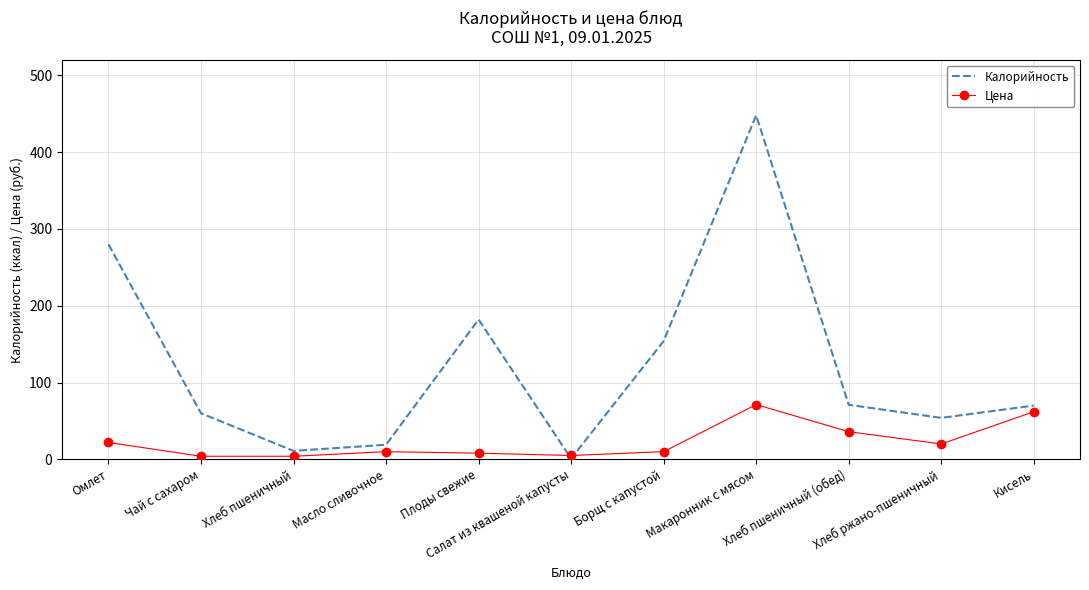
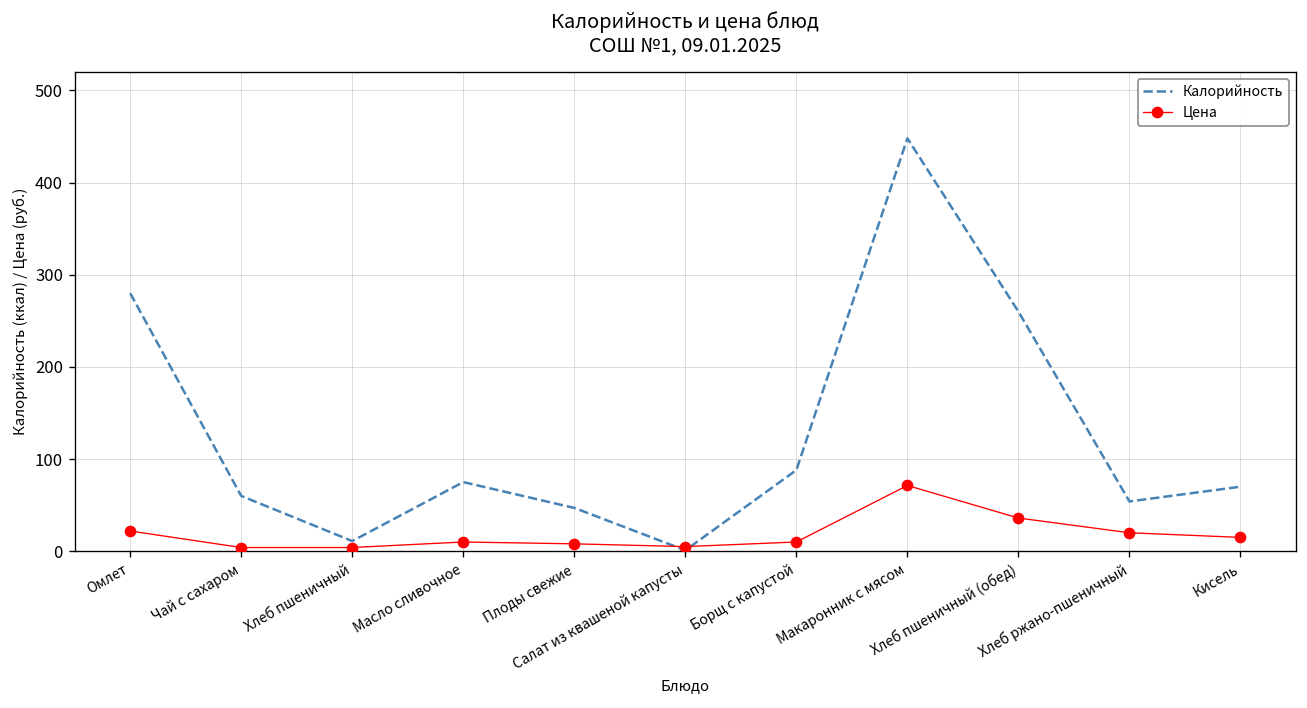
Калорийность, Масло сливочное: 20 -> 80
Калорийность, Плоды свежие: 180 -> 50
Калорийность, Борщ с капустой: 150 -> 90
Калорийность, Хлеб пшеничный (обед): 70 -> 260
Цена, Кисель: 60 -> 20
